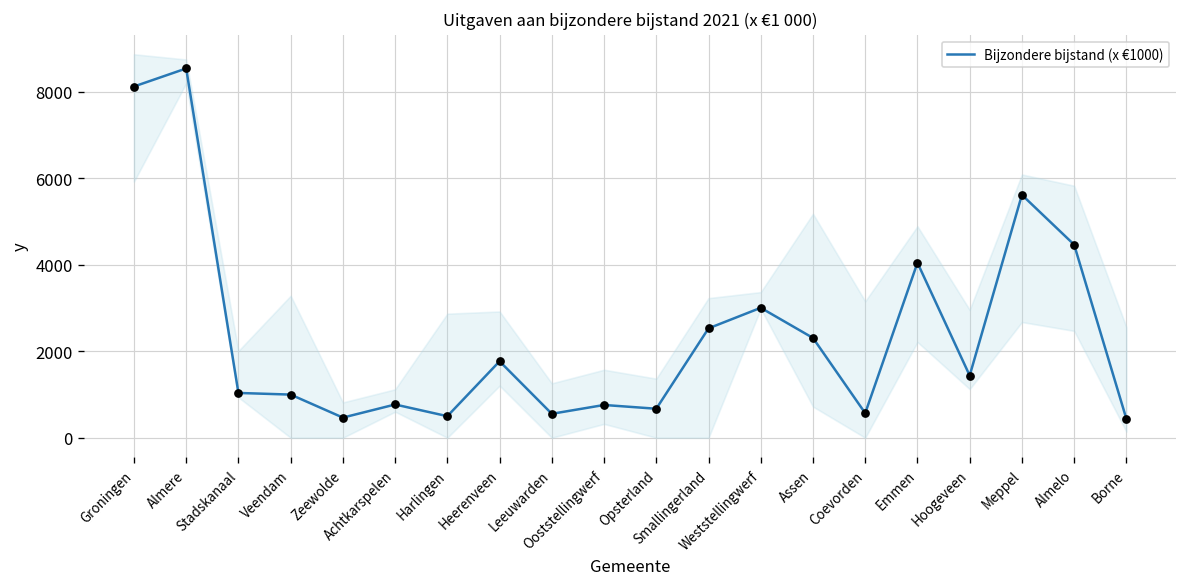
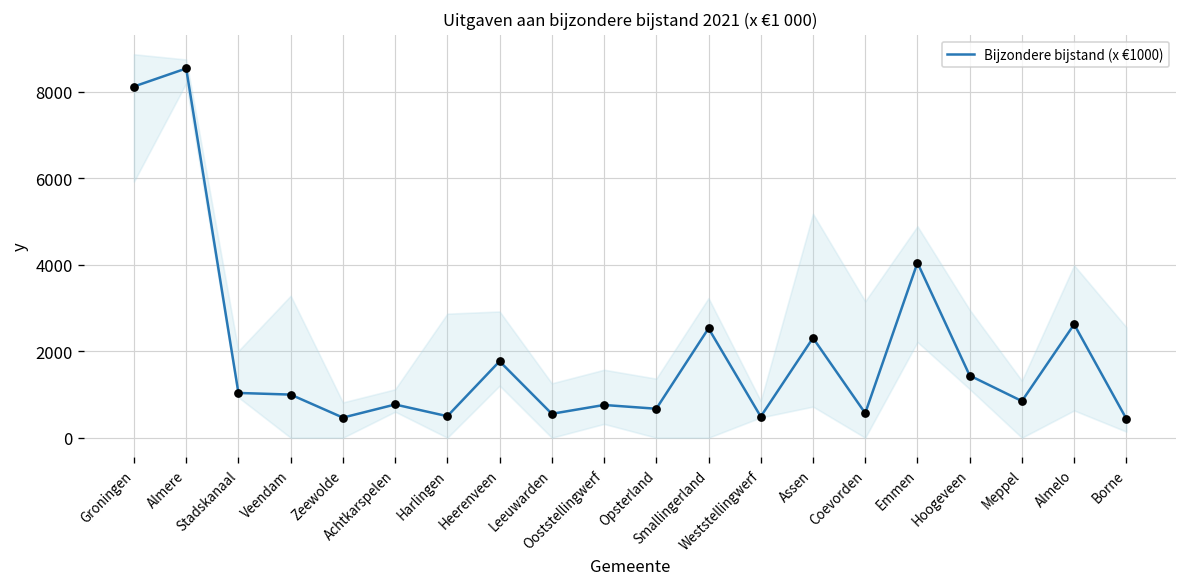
Bijzondere bijstand (x €1000), Weststellingwerf: 3000 -> 500
Bijzondere bijstand (x €1000), Meppel: 5600 -> 800
Bijzondere bijstand (x €1000), Almelo: 4500 -> 2600
